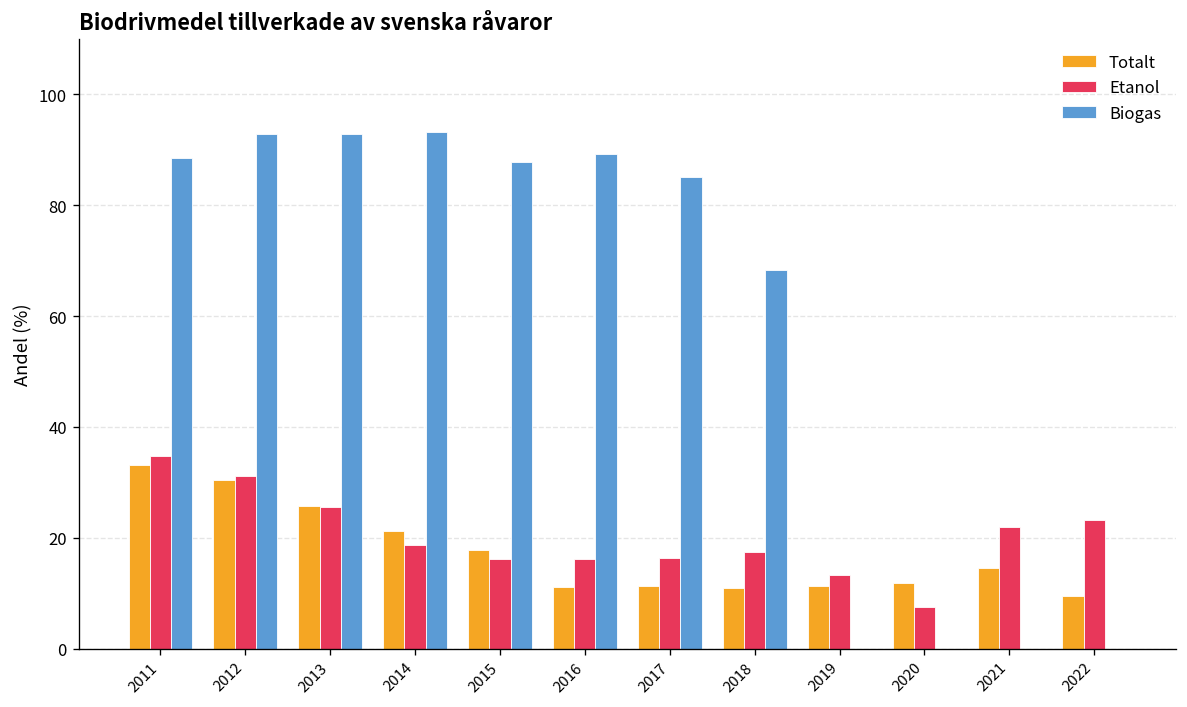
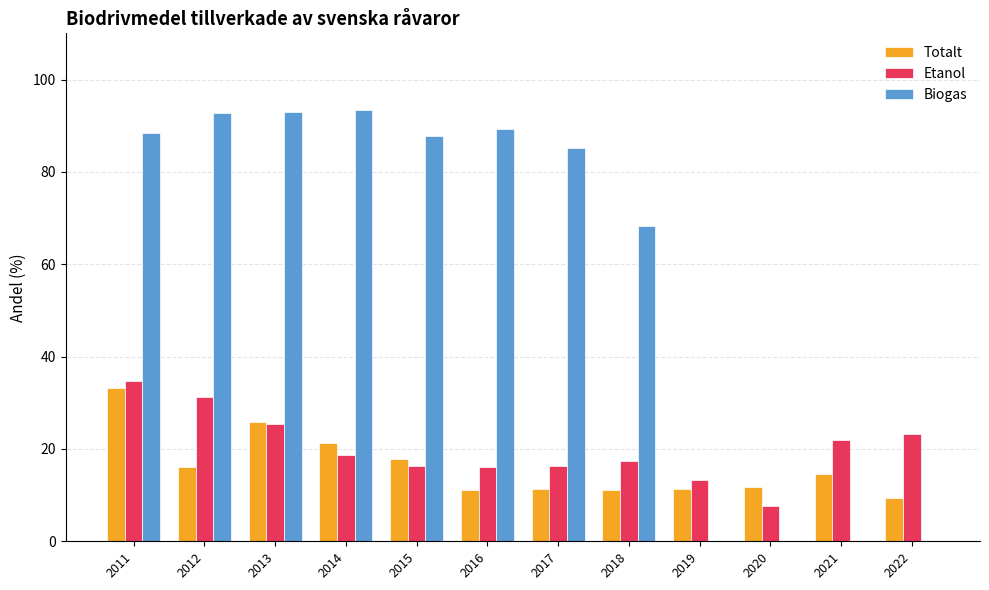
Totalt, 2012: 31 -> 16
